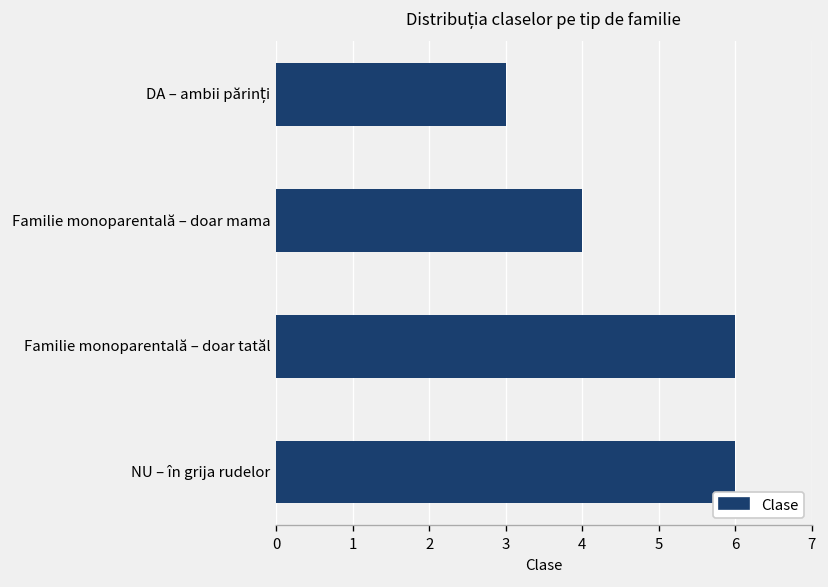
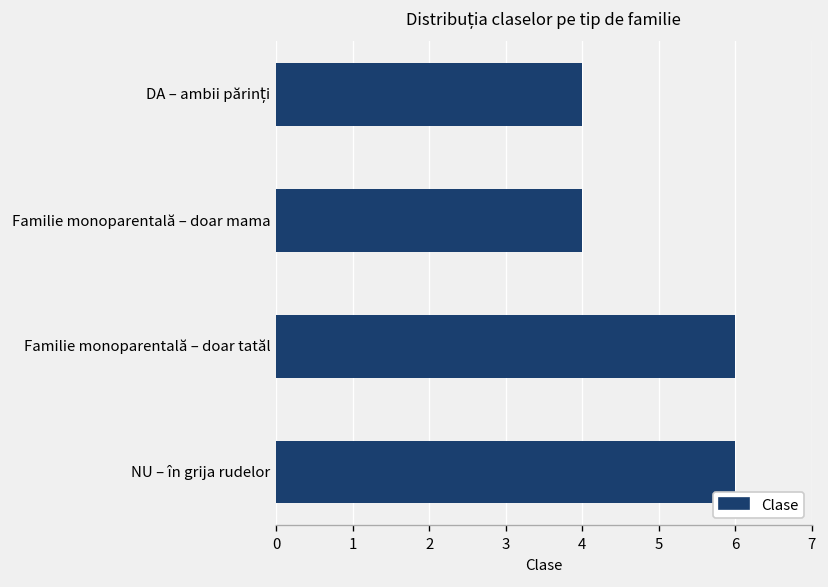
DA – ambii părinți: 3 -> 4
